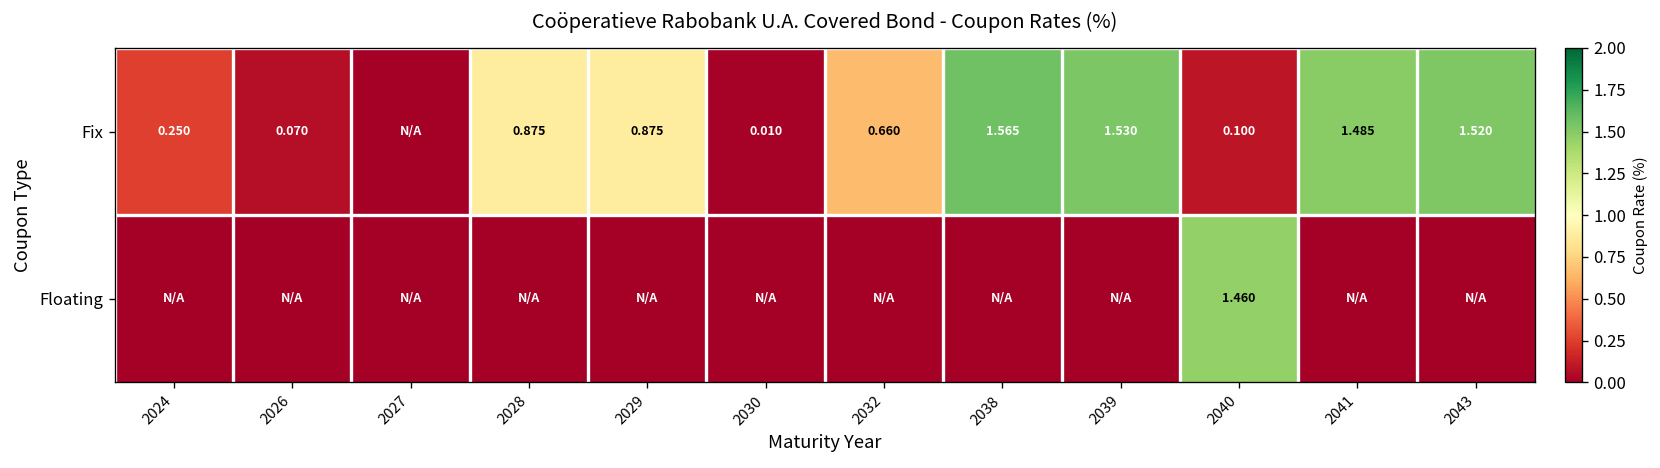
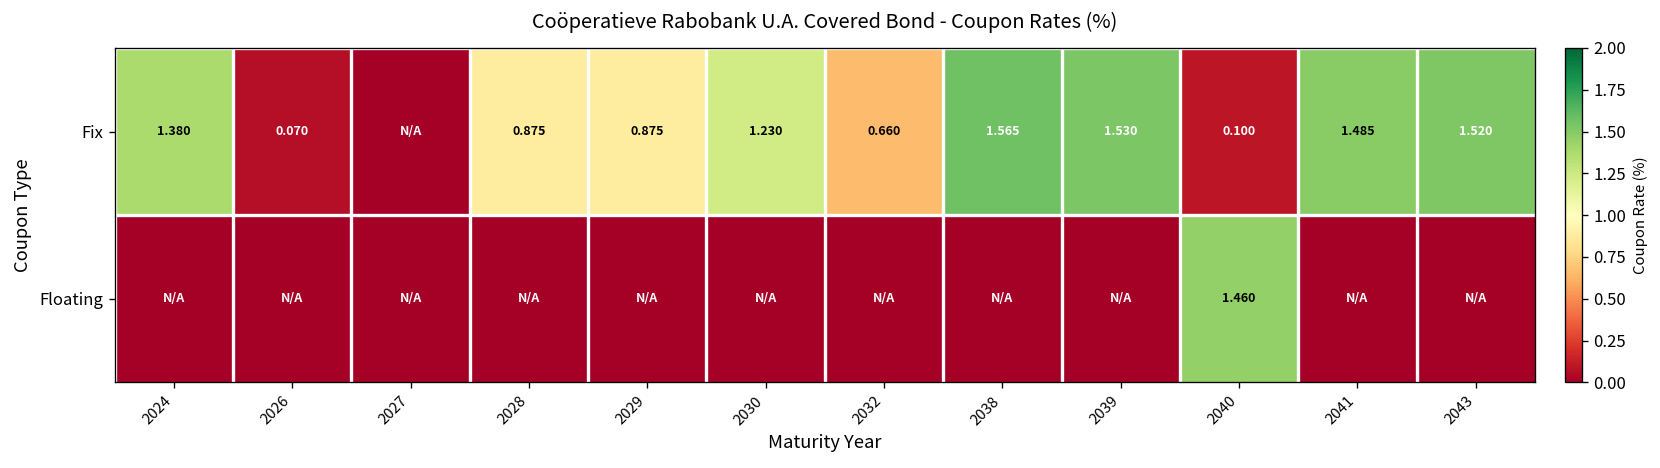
Fix, 2024: 0.250 -> 1.380
Fix, 2030: 0.010 -> 1.230
